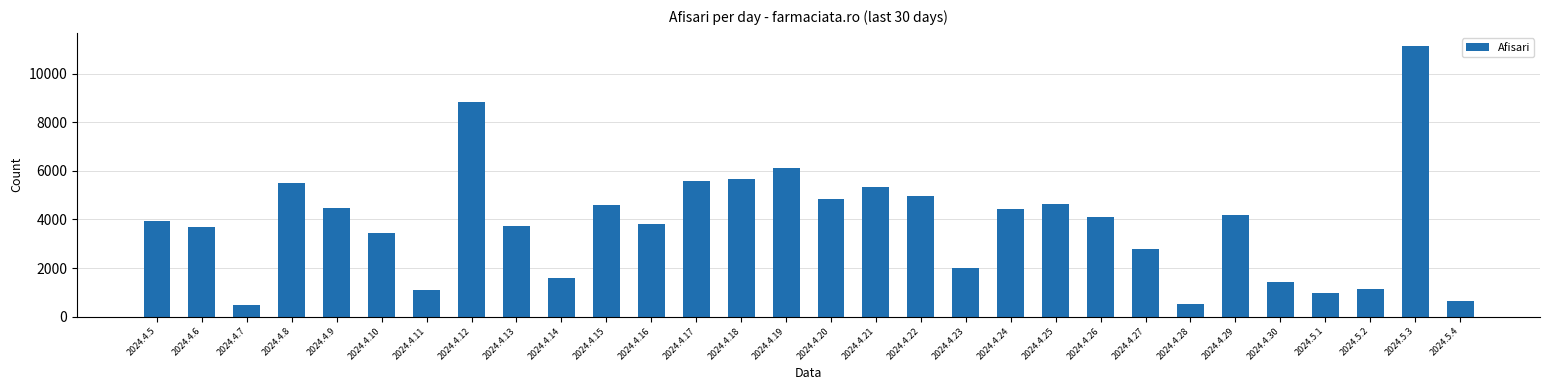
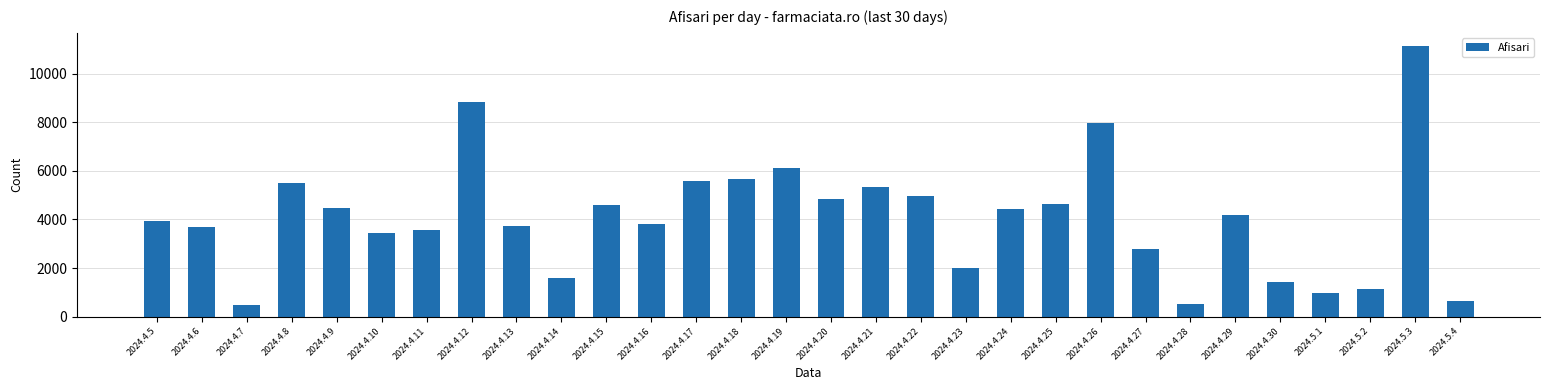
2024.4.11: 1100 -> 3600
2024.4.26: 4100 -> 8000
